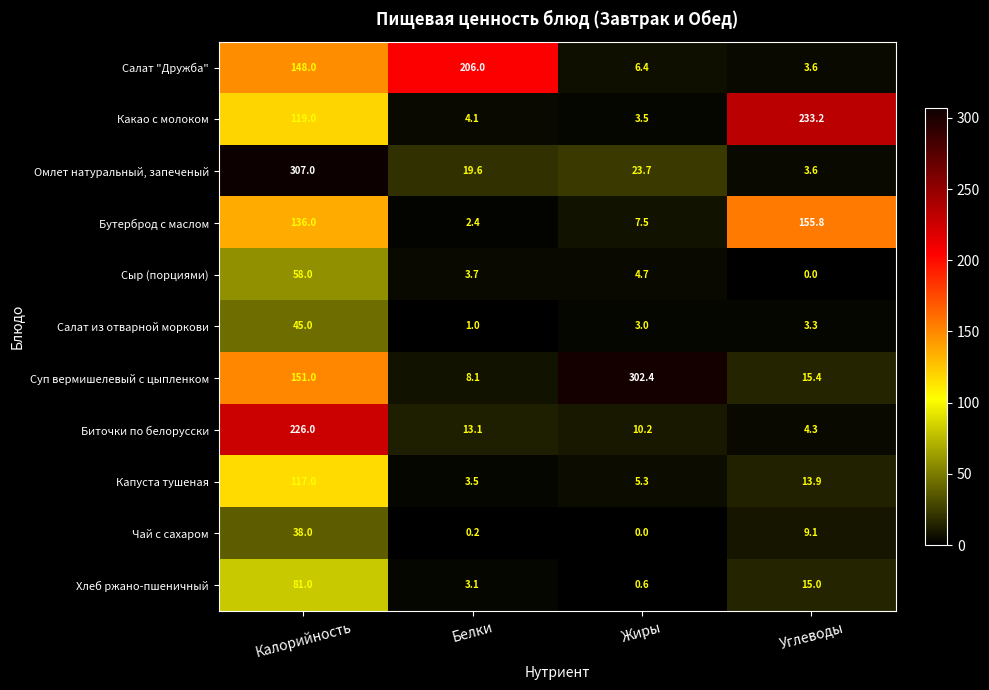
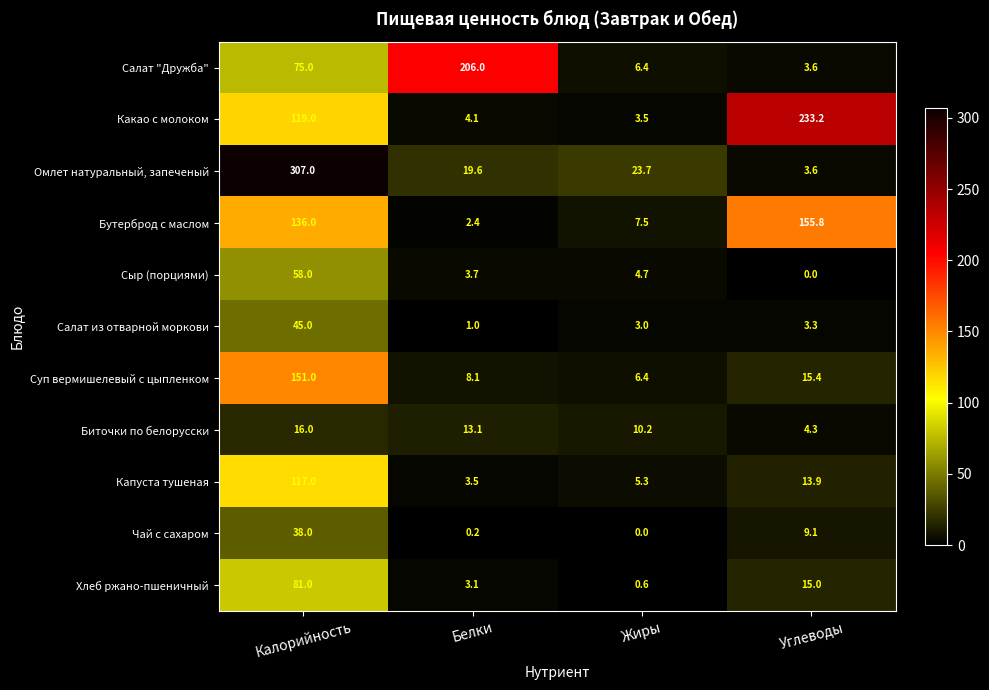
Салат "Дружба", Калорийность: 148.0 -> 75.0
Суп вермишелевый с цыпленком, Жиры: 302.4 -> 6.4
Биточки по белорусски, Калорийность: 226.0 -> 16.0
